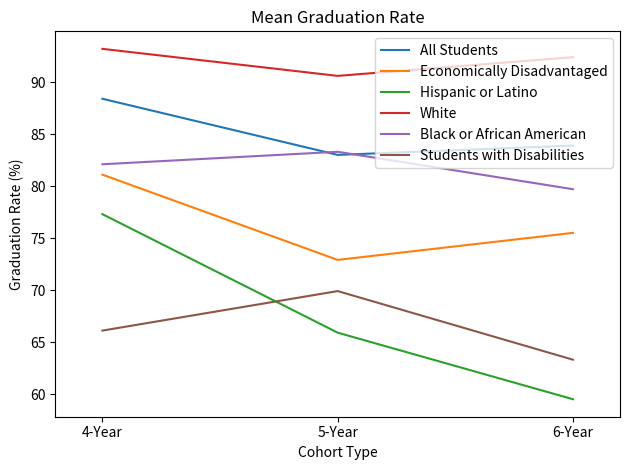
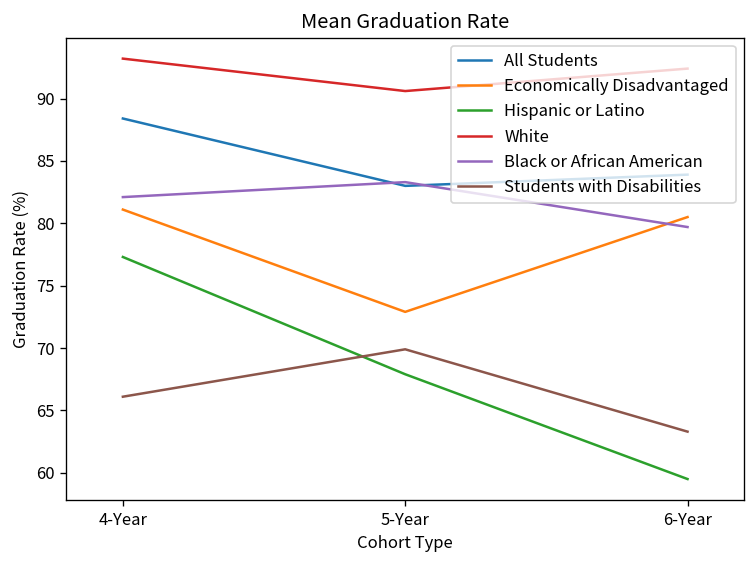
Hispanic or Latino, 5-Year: 65.9 -> 67.9
Economically Disadvantaged, 6-Year: 75.5 -> 80.5
